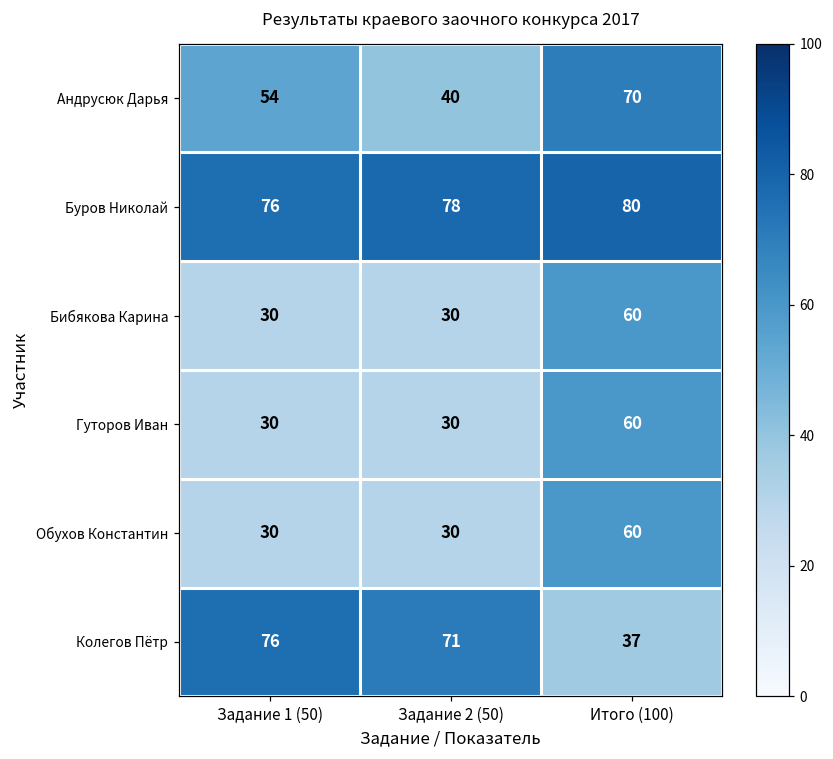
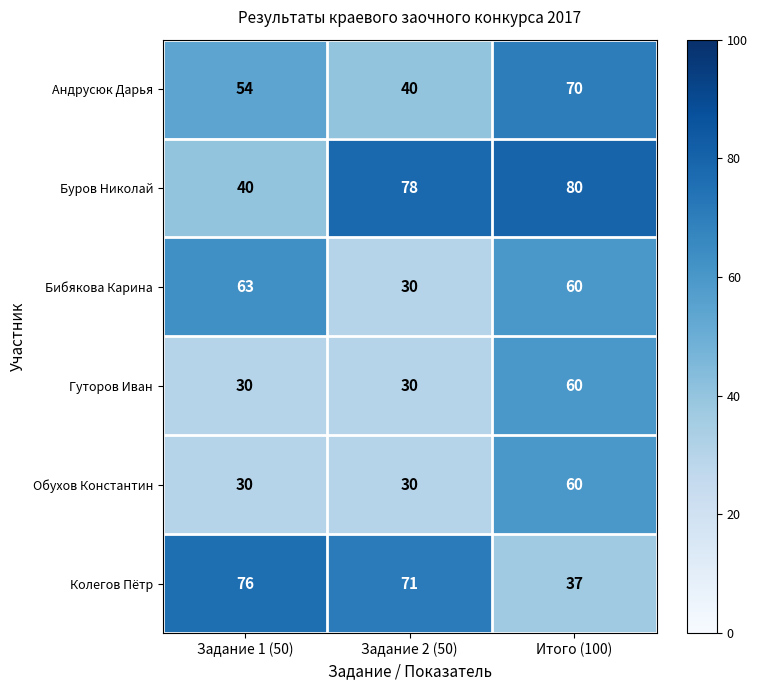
Буров Николай, Задание 1 (50): 76 -> 40
Бибякова Карина, Задание 1 (50): 30 -> 63
